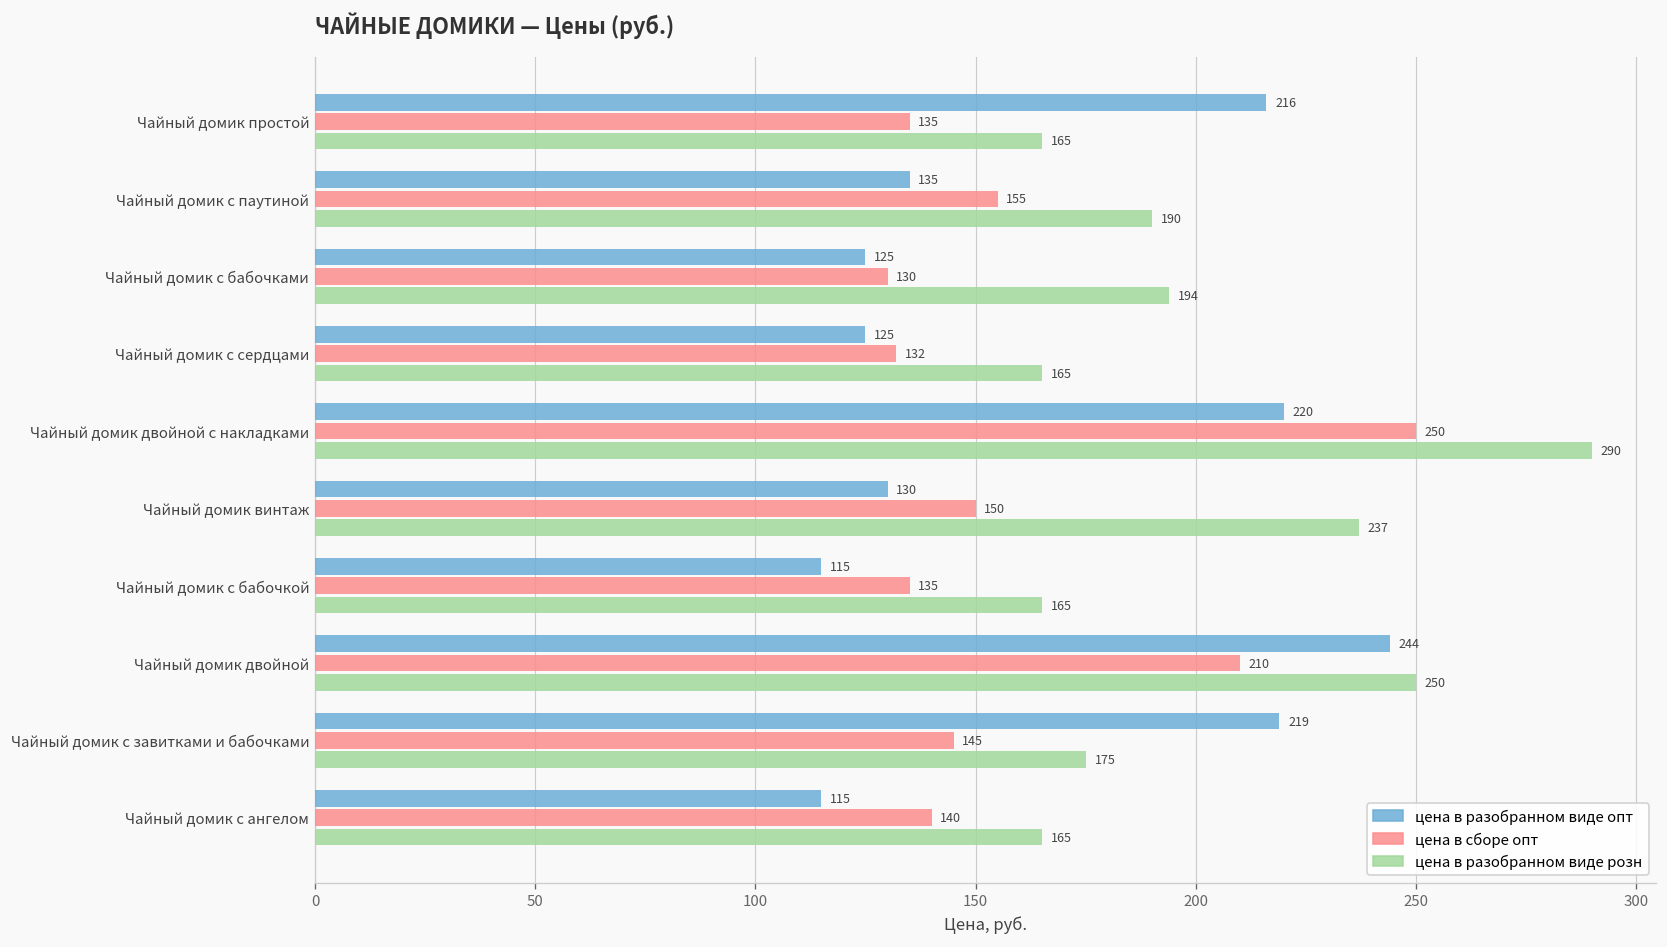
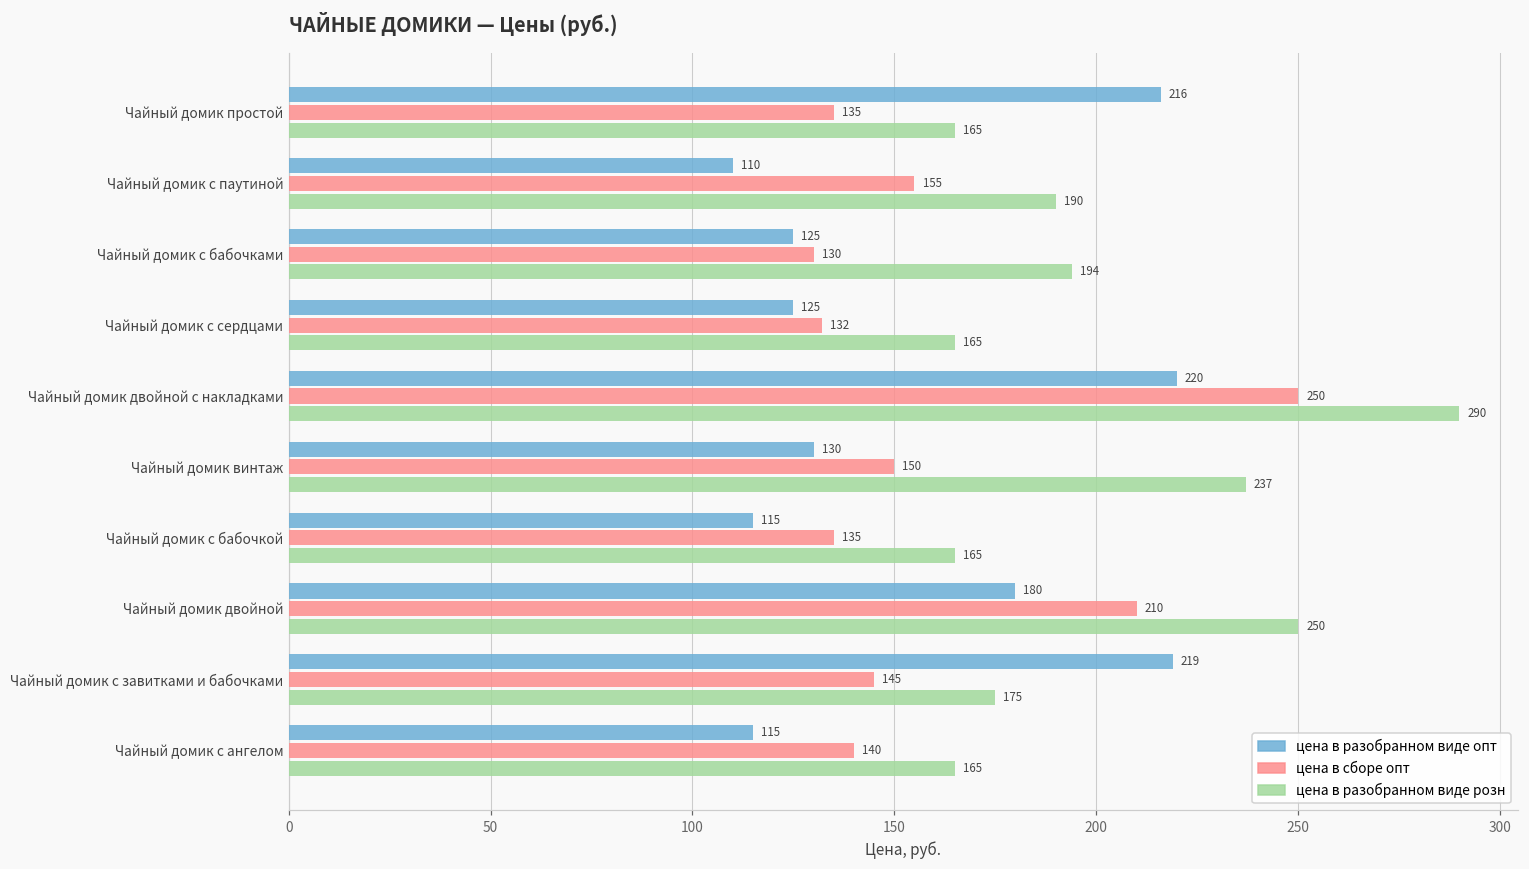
цена в разобранном виде опт, Чайный домик с паутиной: 135 -> 110
цена в разобранном виде опт, Чайный домик двойной: 244 -> 180
